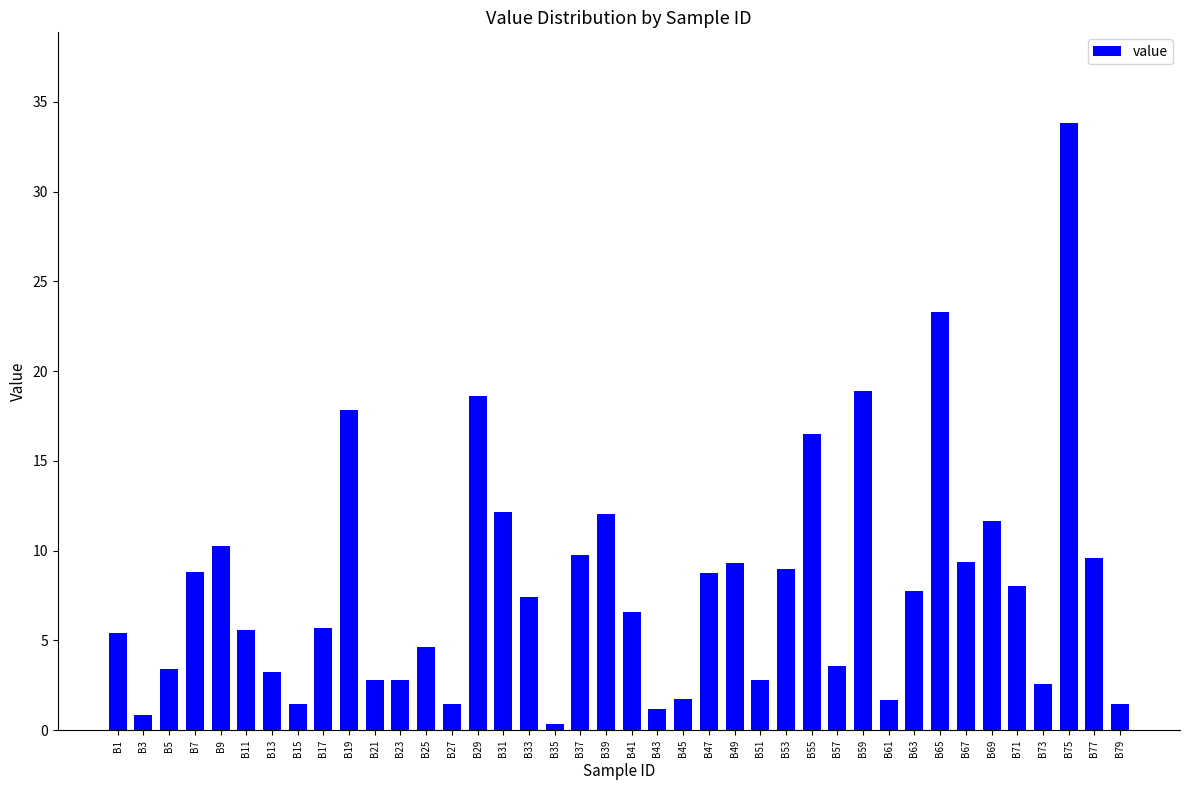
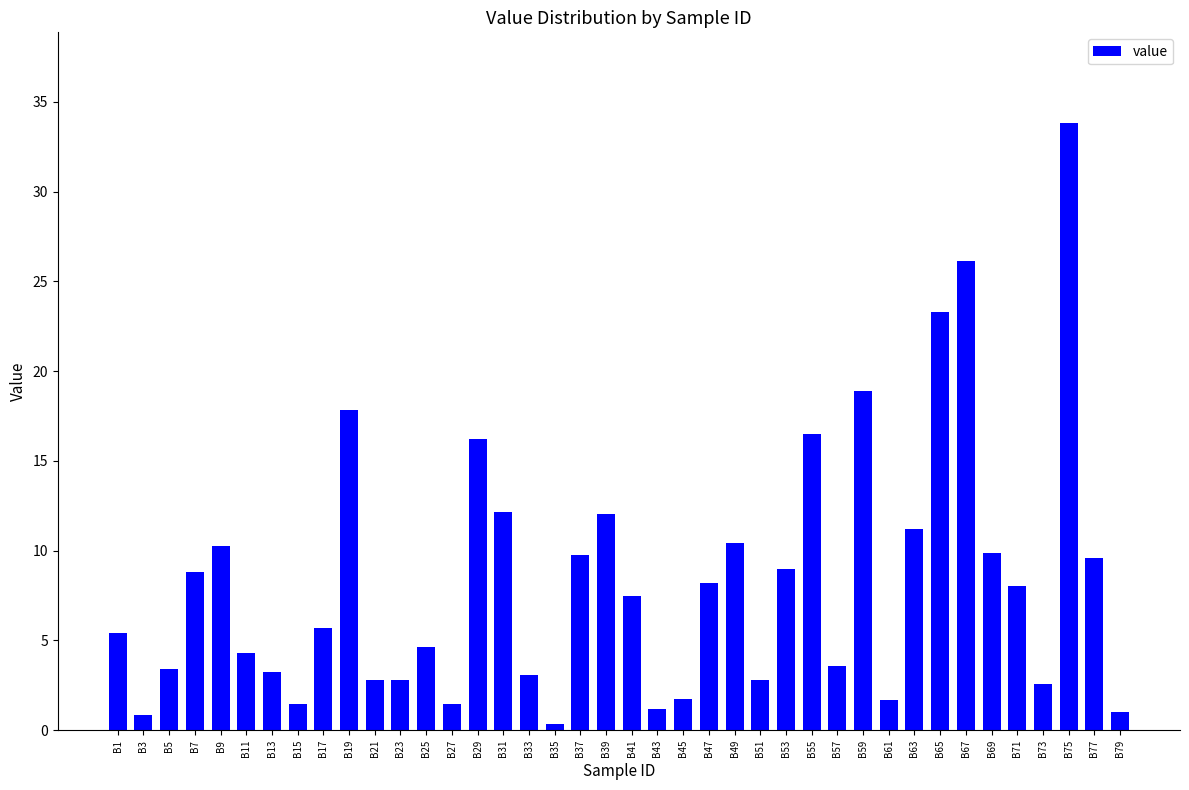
B11: 5.6 -> 4.3
B29: 18.6 -> 16.2
B33: 7.4 -> 3.1
B41: 6.6 -> 7.5
B47: 8.8 -> 8.2
B49: 9.3 -> 10.5
B63: 7.7 -> 11.2
B67: 9.4 -> 26.1
B69: 11.7 -> 9.9
B79: 1.5 -> 1.0
